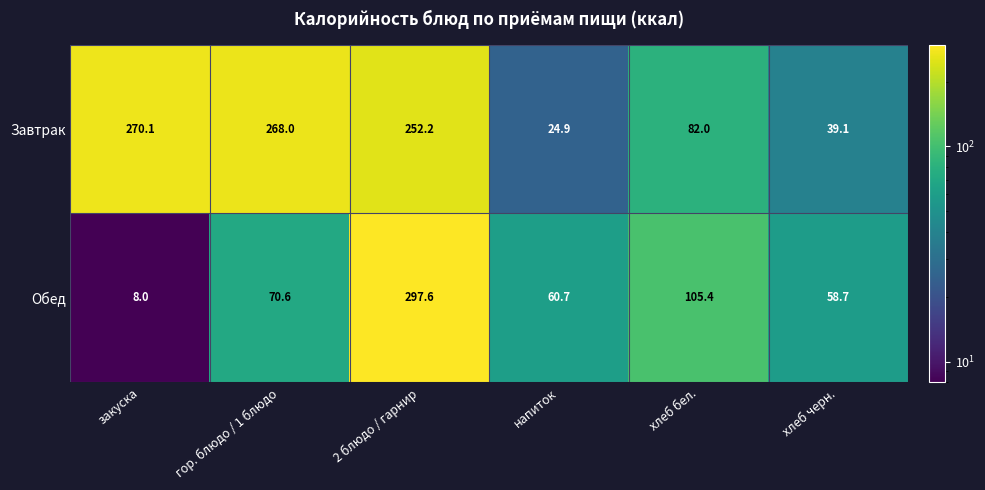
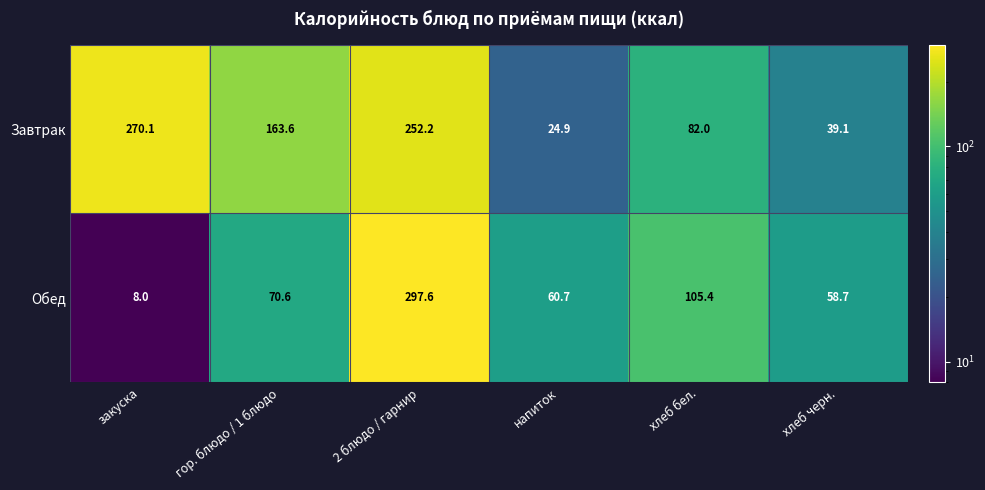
Завтрак, гор. блюдо / 1 блюдо: 268.0 -> 163.6
